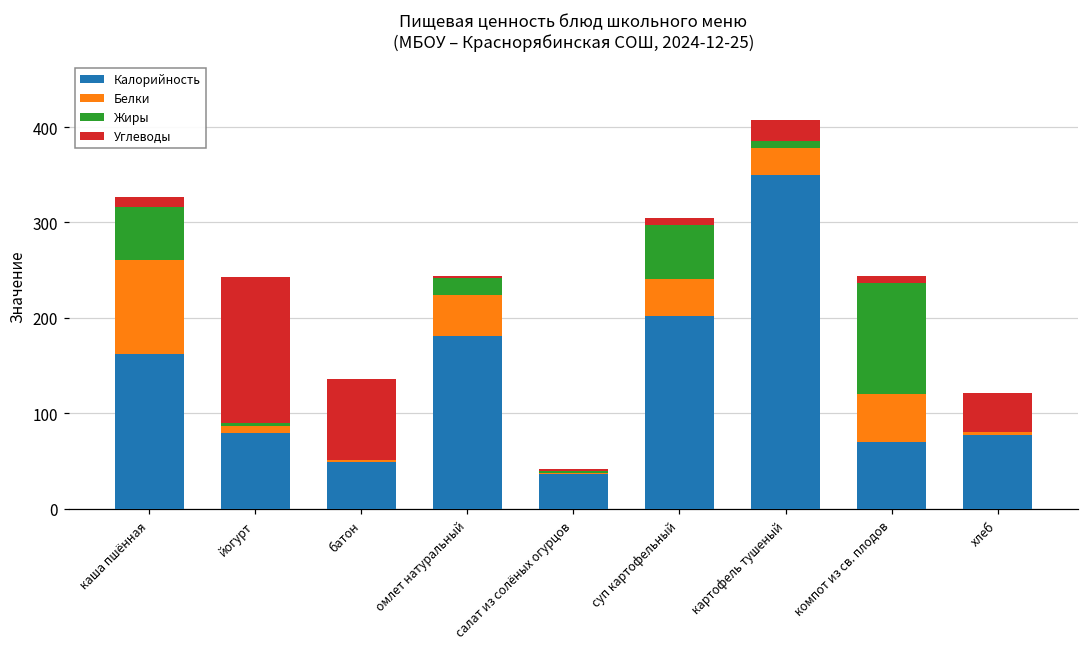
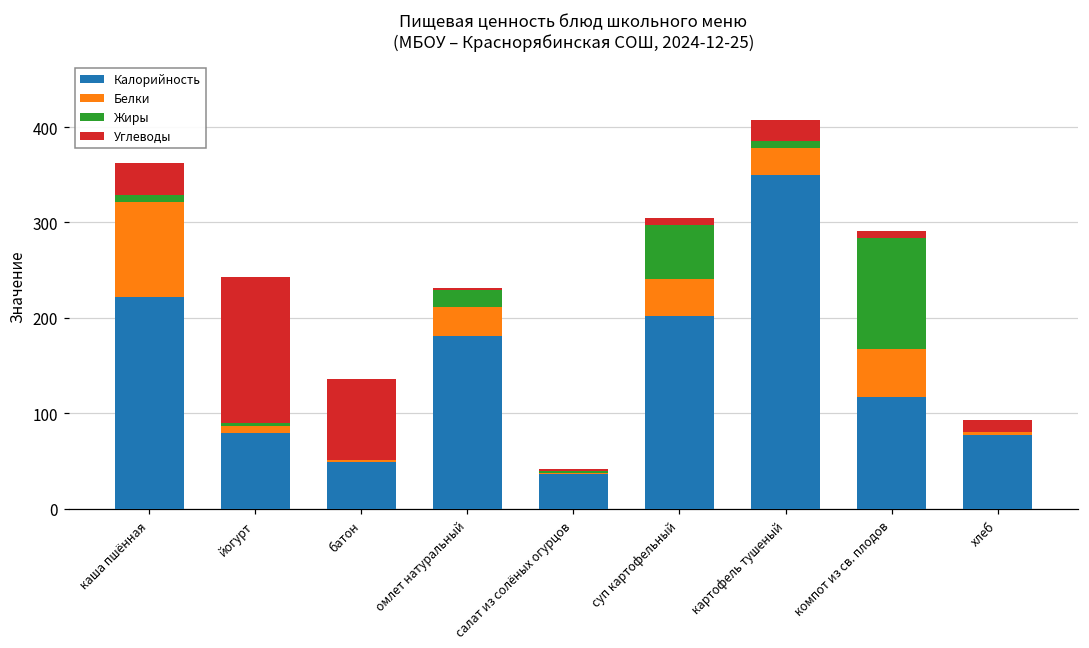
Калорийность, каша пшённая: 160 -> 220
Жиры, каша пшённая: 60 -> 10
Углеводы, каша пшённая: 10 -> 30
Белки, омлет натуральный: 40 -> 30
Калорийность, компот из св. плодов: 70 -> 120
Углеводы, хлеб: 40 -> 10
